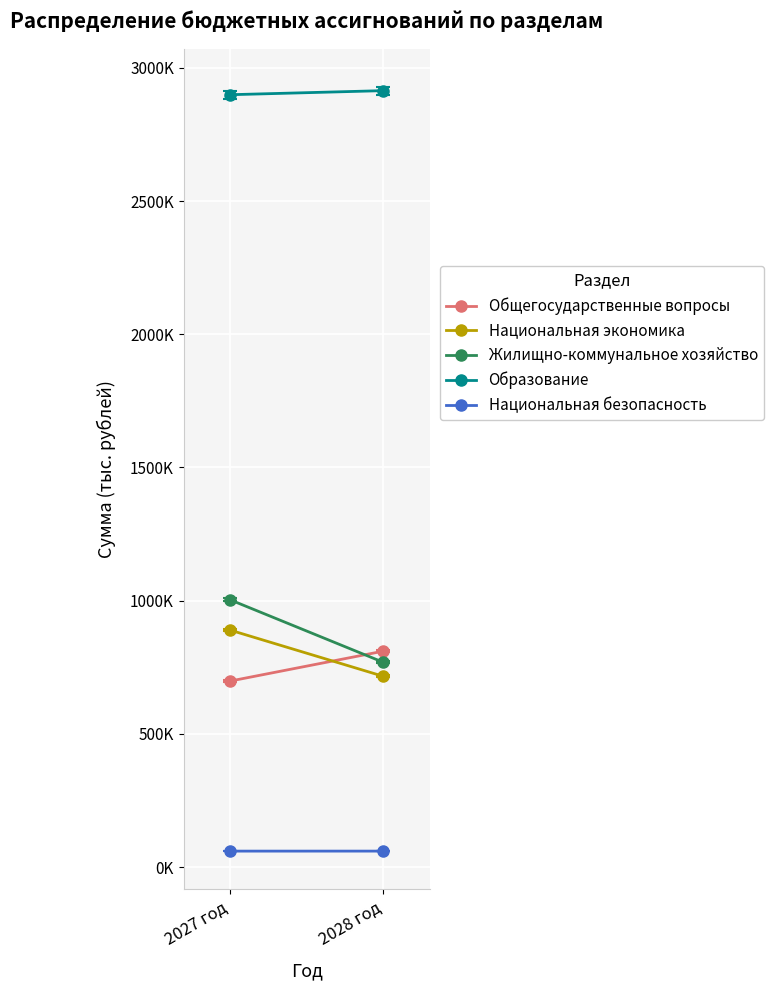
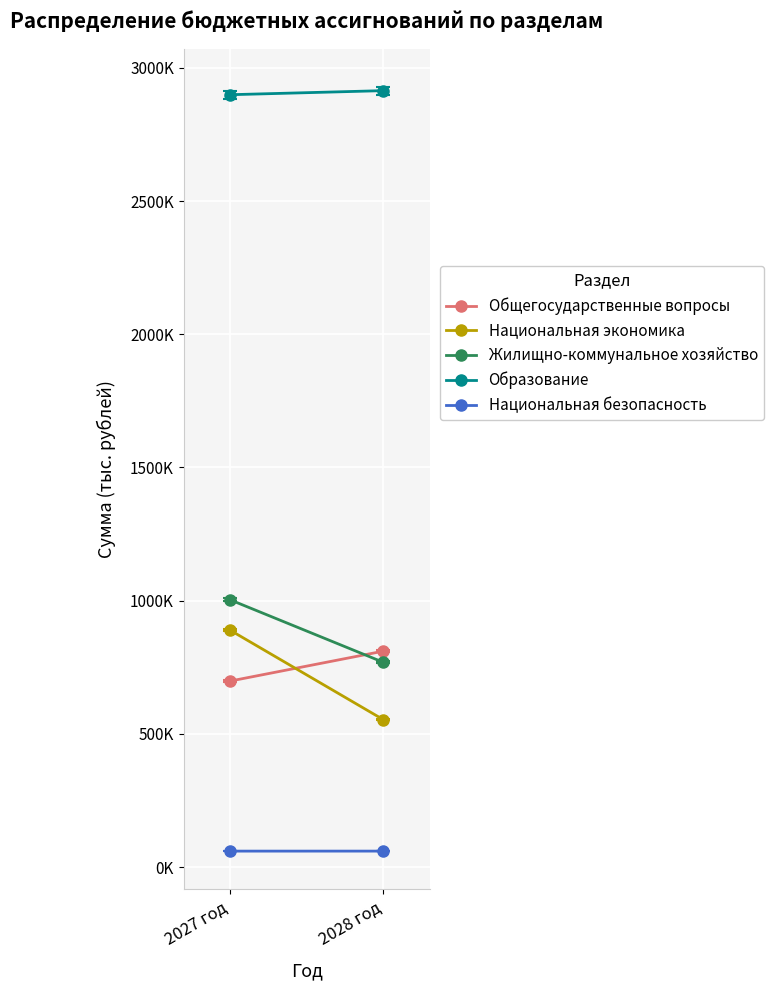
Национальная экономика, 2028 год: 720000 -> 550000
